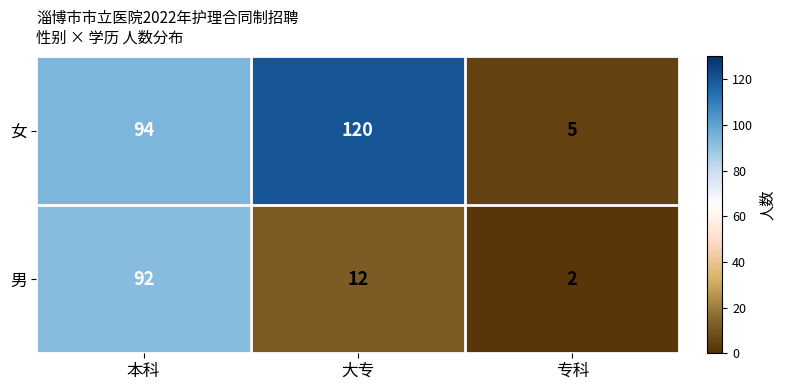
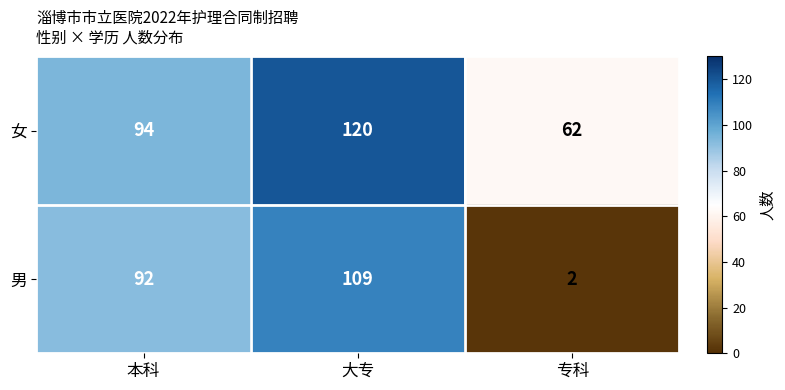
女, 专科: 5 -> 62
男, 大专: 12 -> 109
